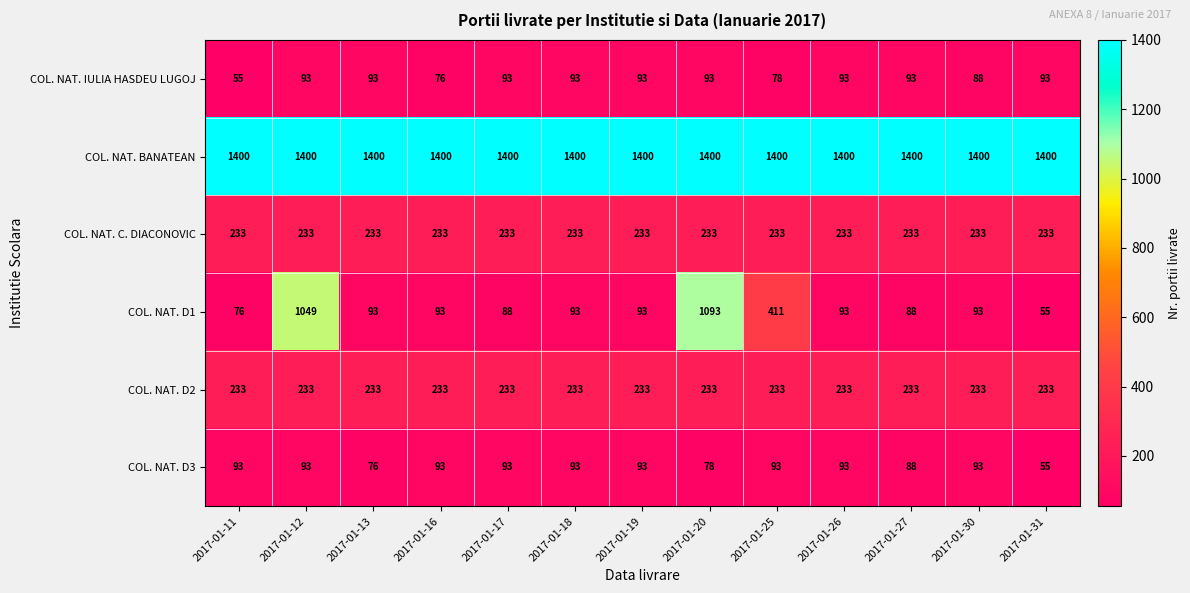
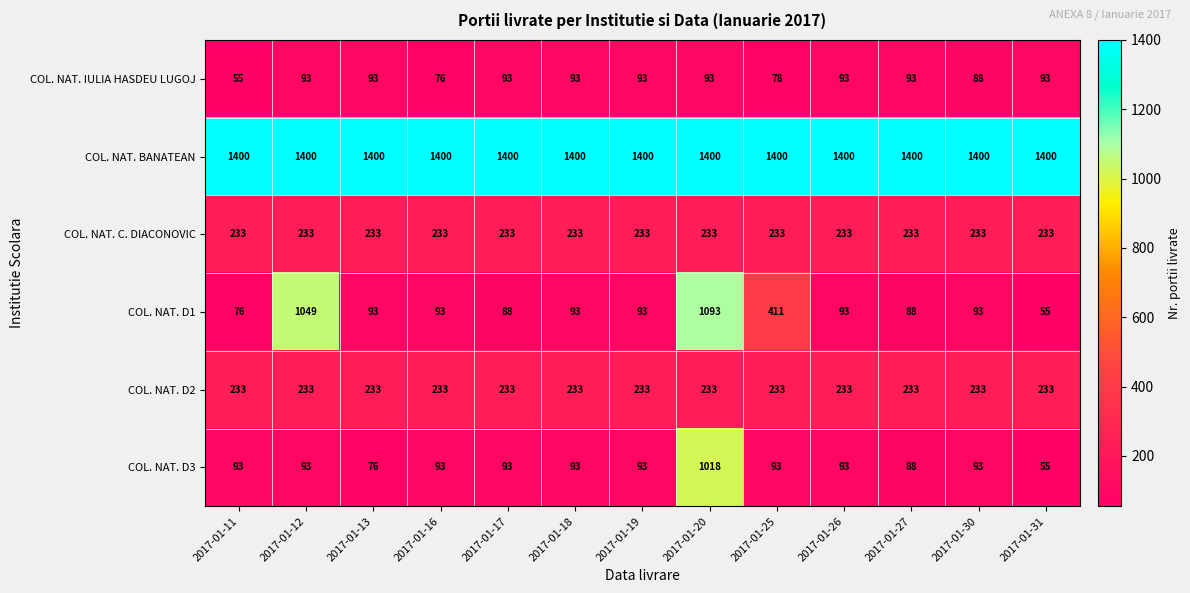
COL. NAT. D3, 2017-01-20: 78 -> 1018
